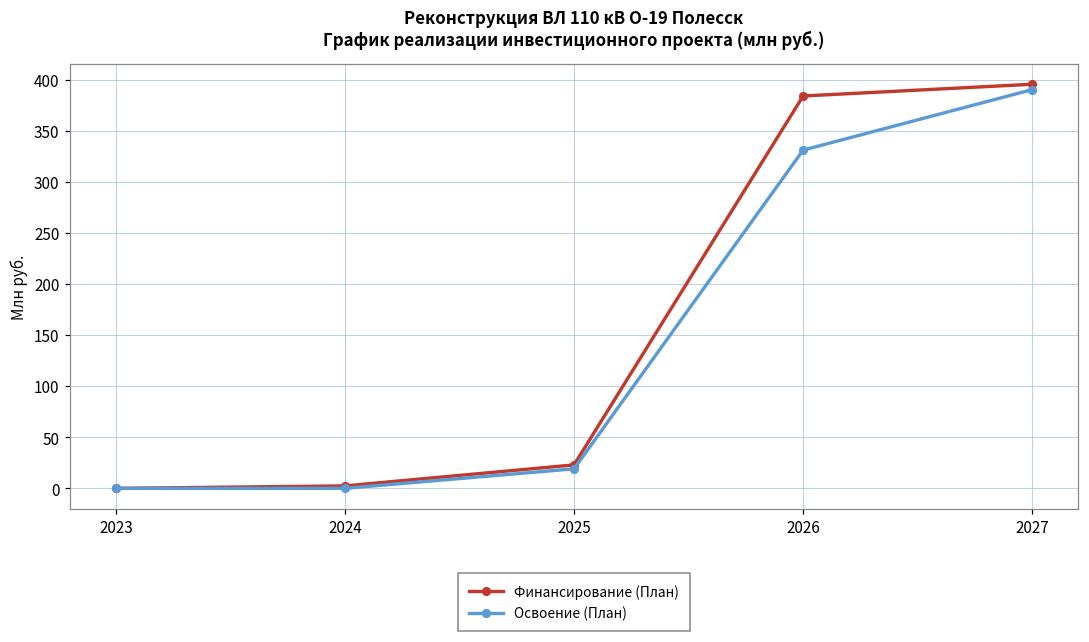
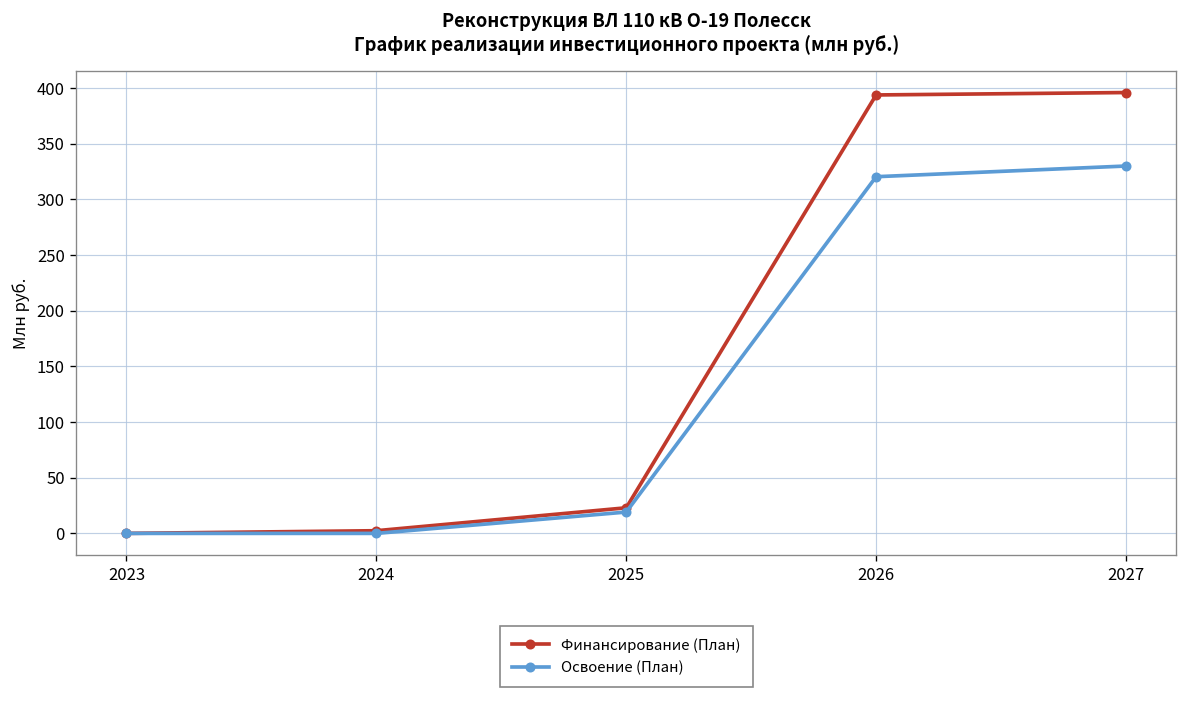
Финансирование (План), 2026: 380 -> 390
Освоение (План), 2026: 330 -> 320
Освоение (План), 2027: 390 -> 330
